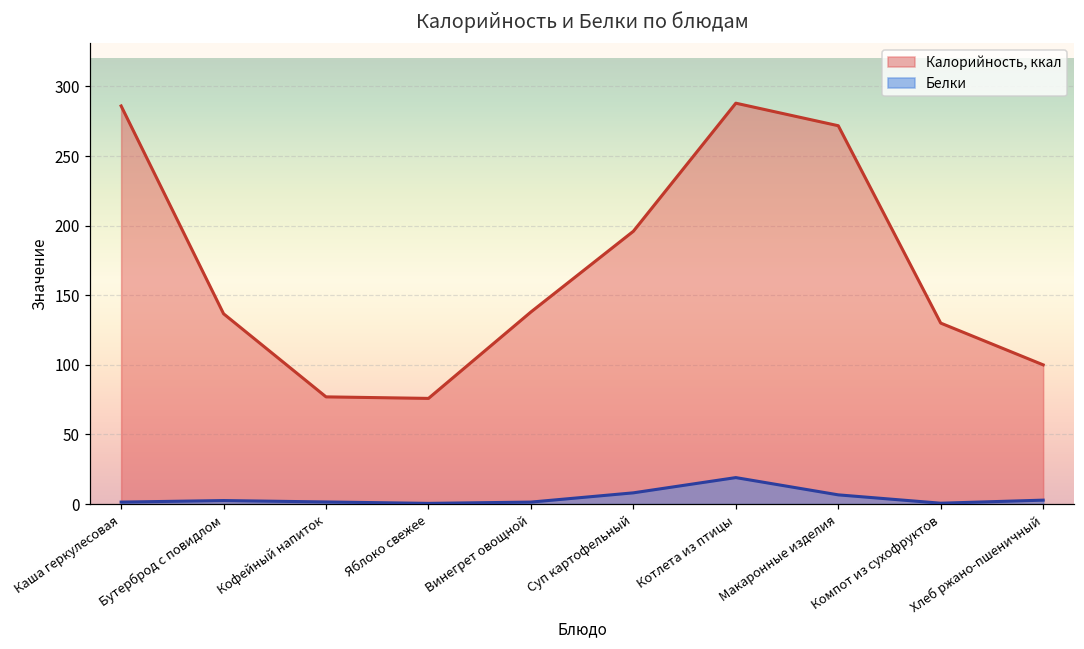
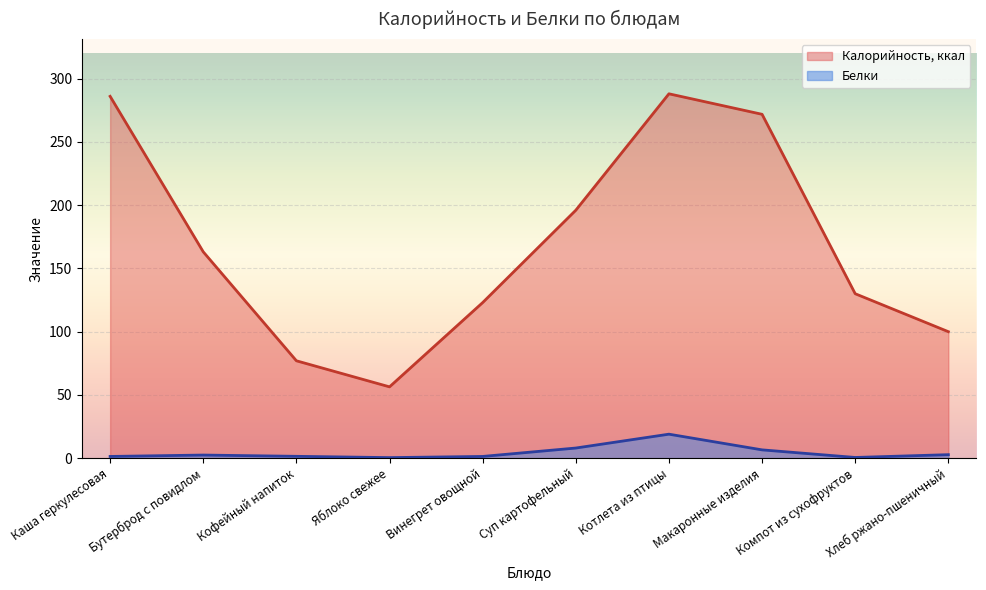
Калорийность, ккал, Бутерброд с повидлом: 137 -> 163
Калорийность, ккал, Яблоко свежее: 76 -> 56
Калорийность, ккал, Винегрет овощной: 138 -> 123
